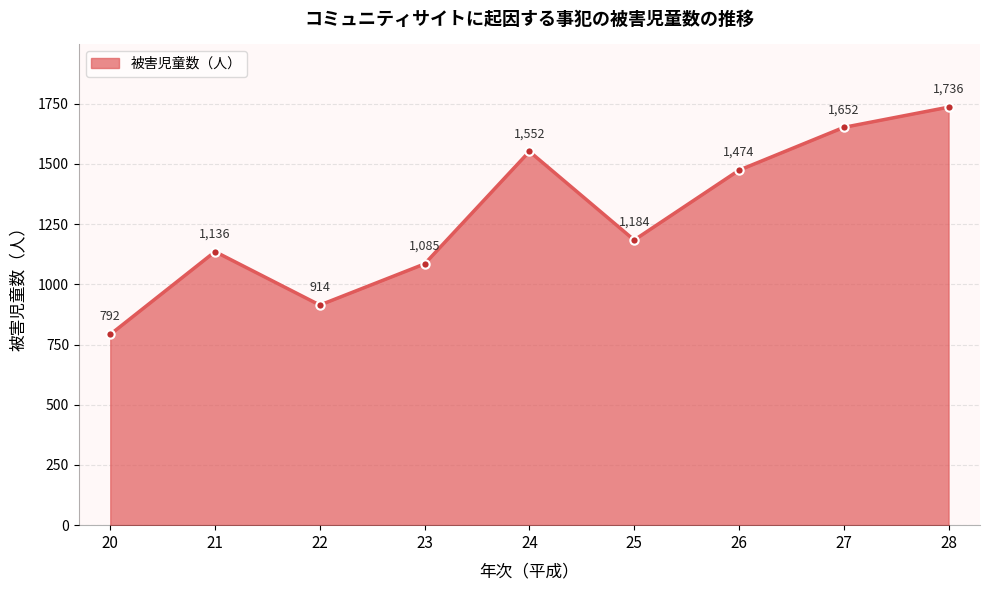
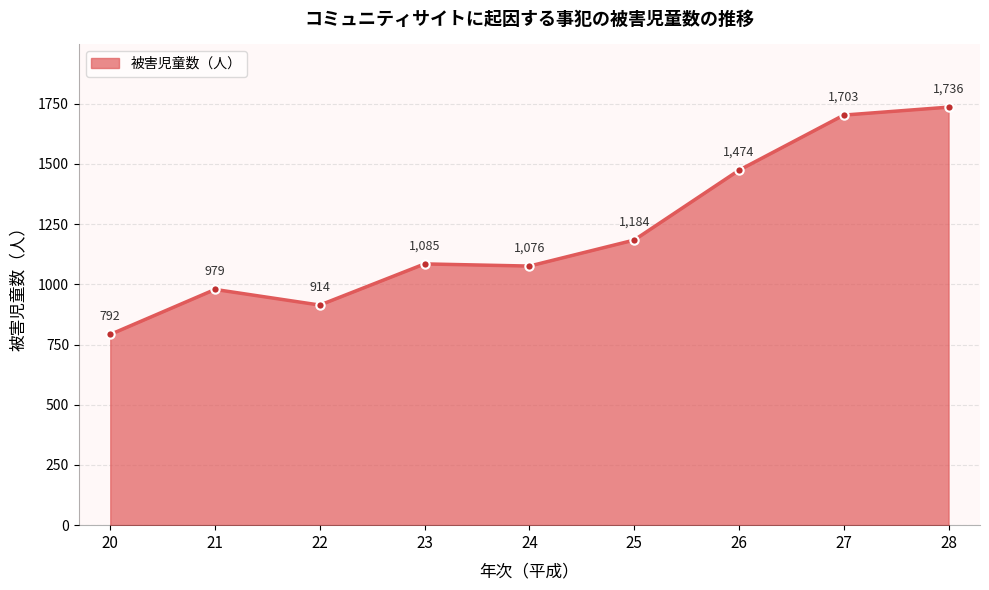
21: 1,136 -> 979
24: 1,552 -> 1,076
27: 1,652 -> 1,703
